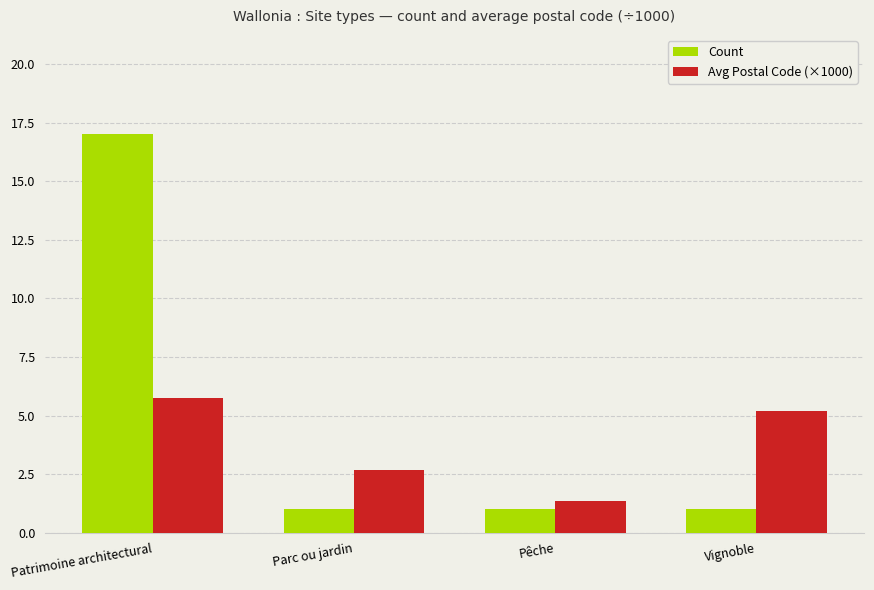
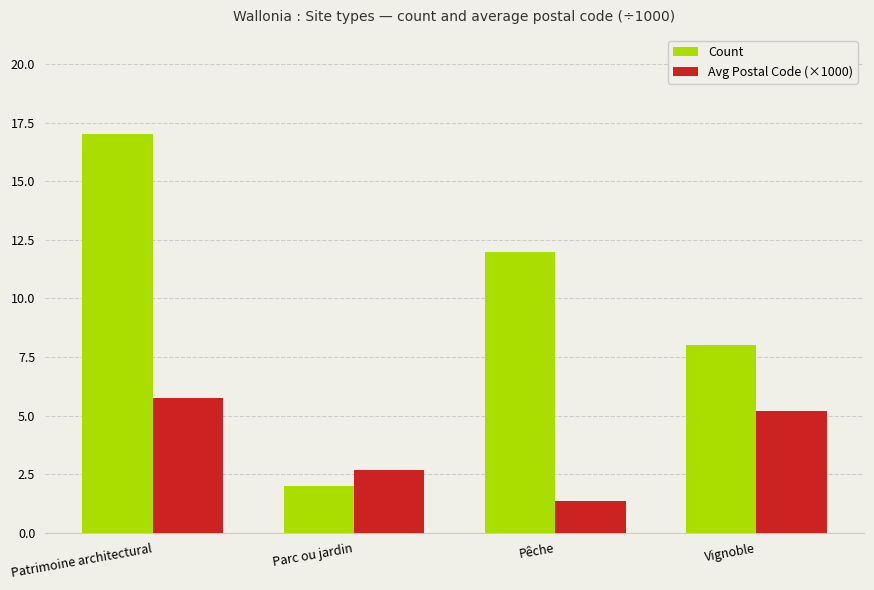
Count, Parc ou jardin: 1 -> 2
Count, Pêche: 1 -> 12
Count, Vignoble: 1 -> 8
